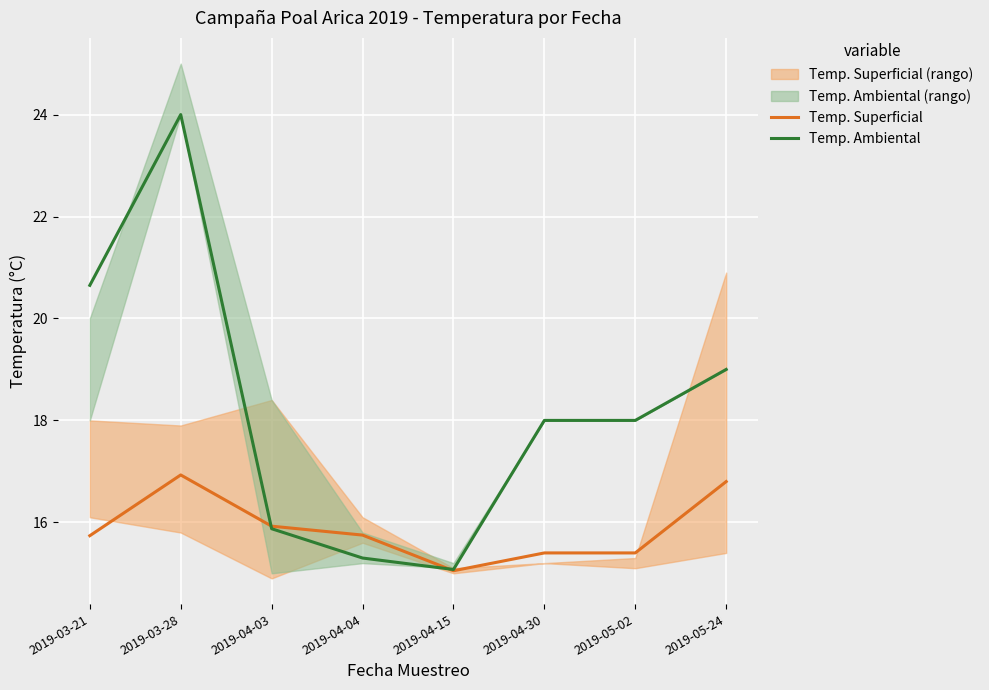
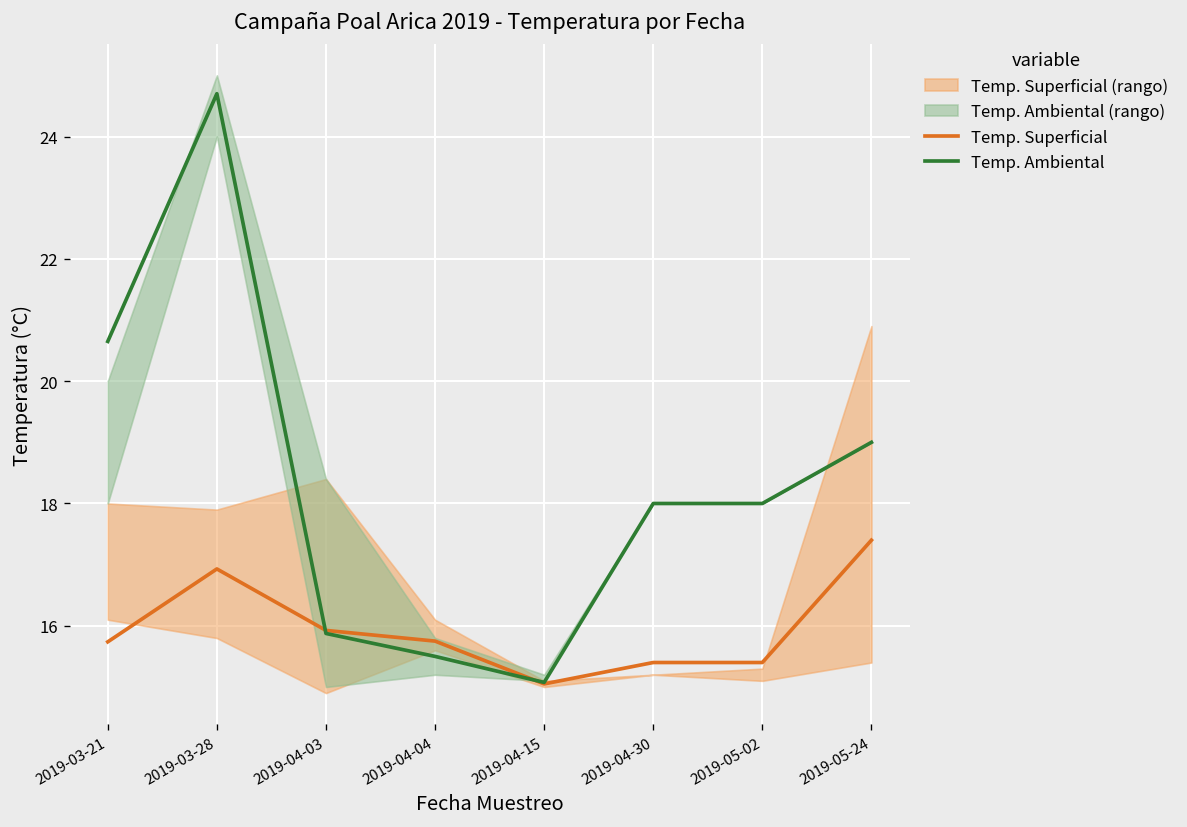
Temp. Ambiental, 2019-03-28: 24.0 -> 24.7
Temp. Ambiental, 2019-04-04: 15.3 -> 15.5
Temp. Superficial, 2019-05-24: 16.8 -> 17.4
